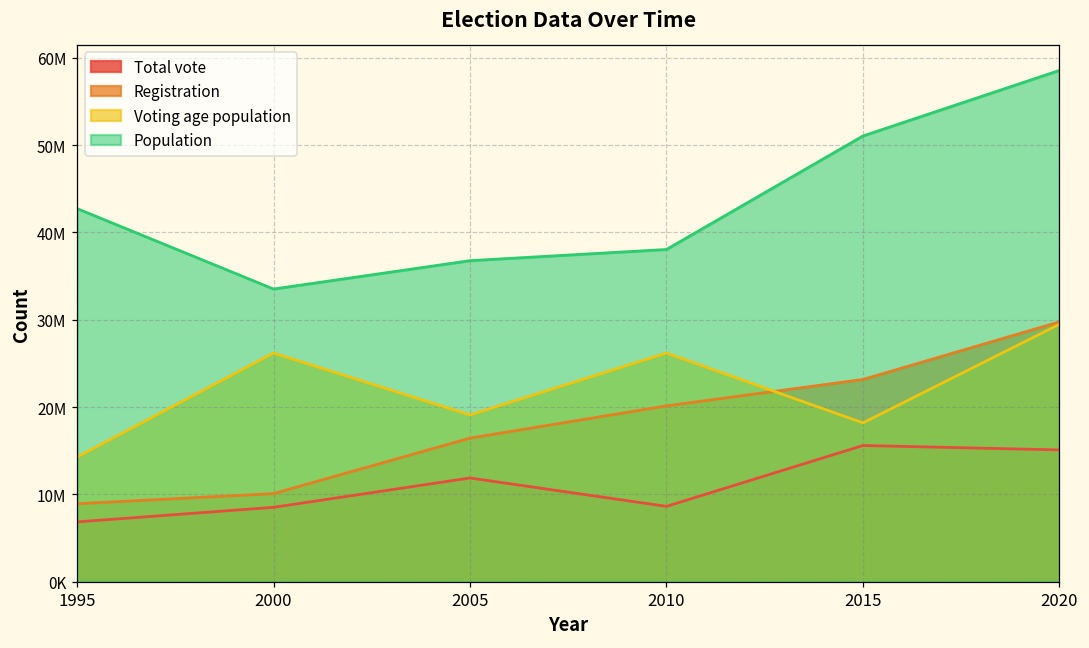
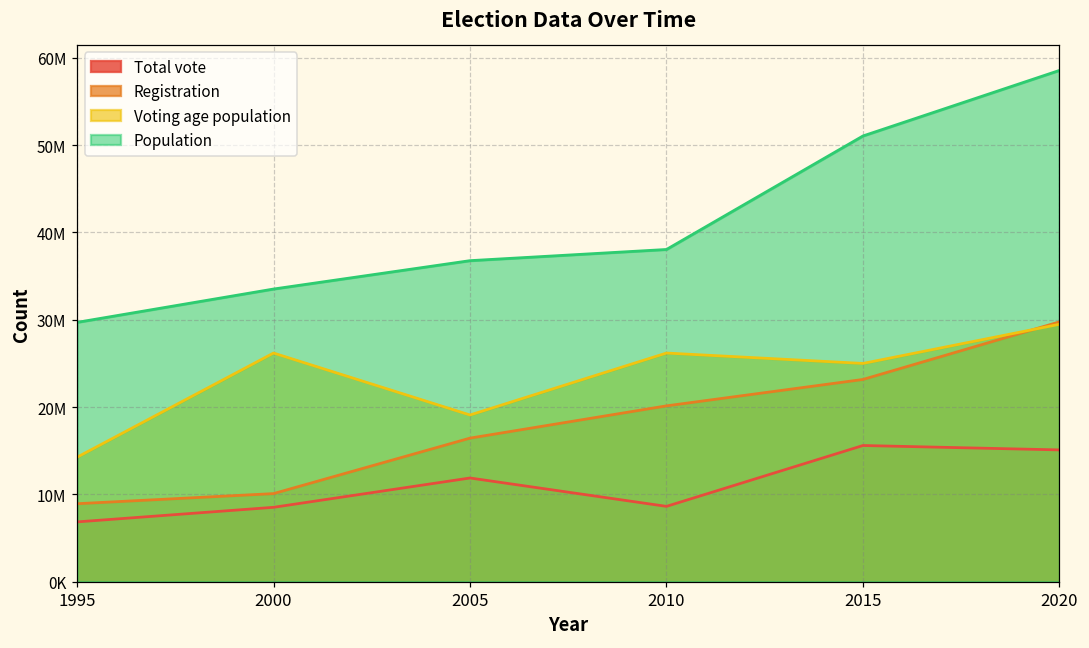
Population, 1995: 43000000 -> 30000000
Voting age population, 2015: 18000000 -> 25000000
